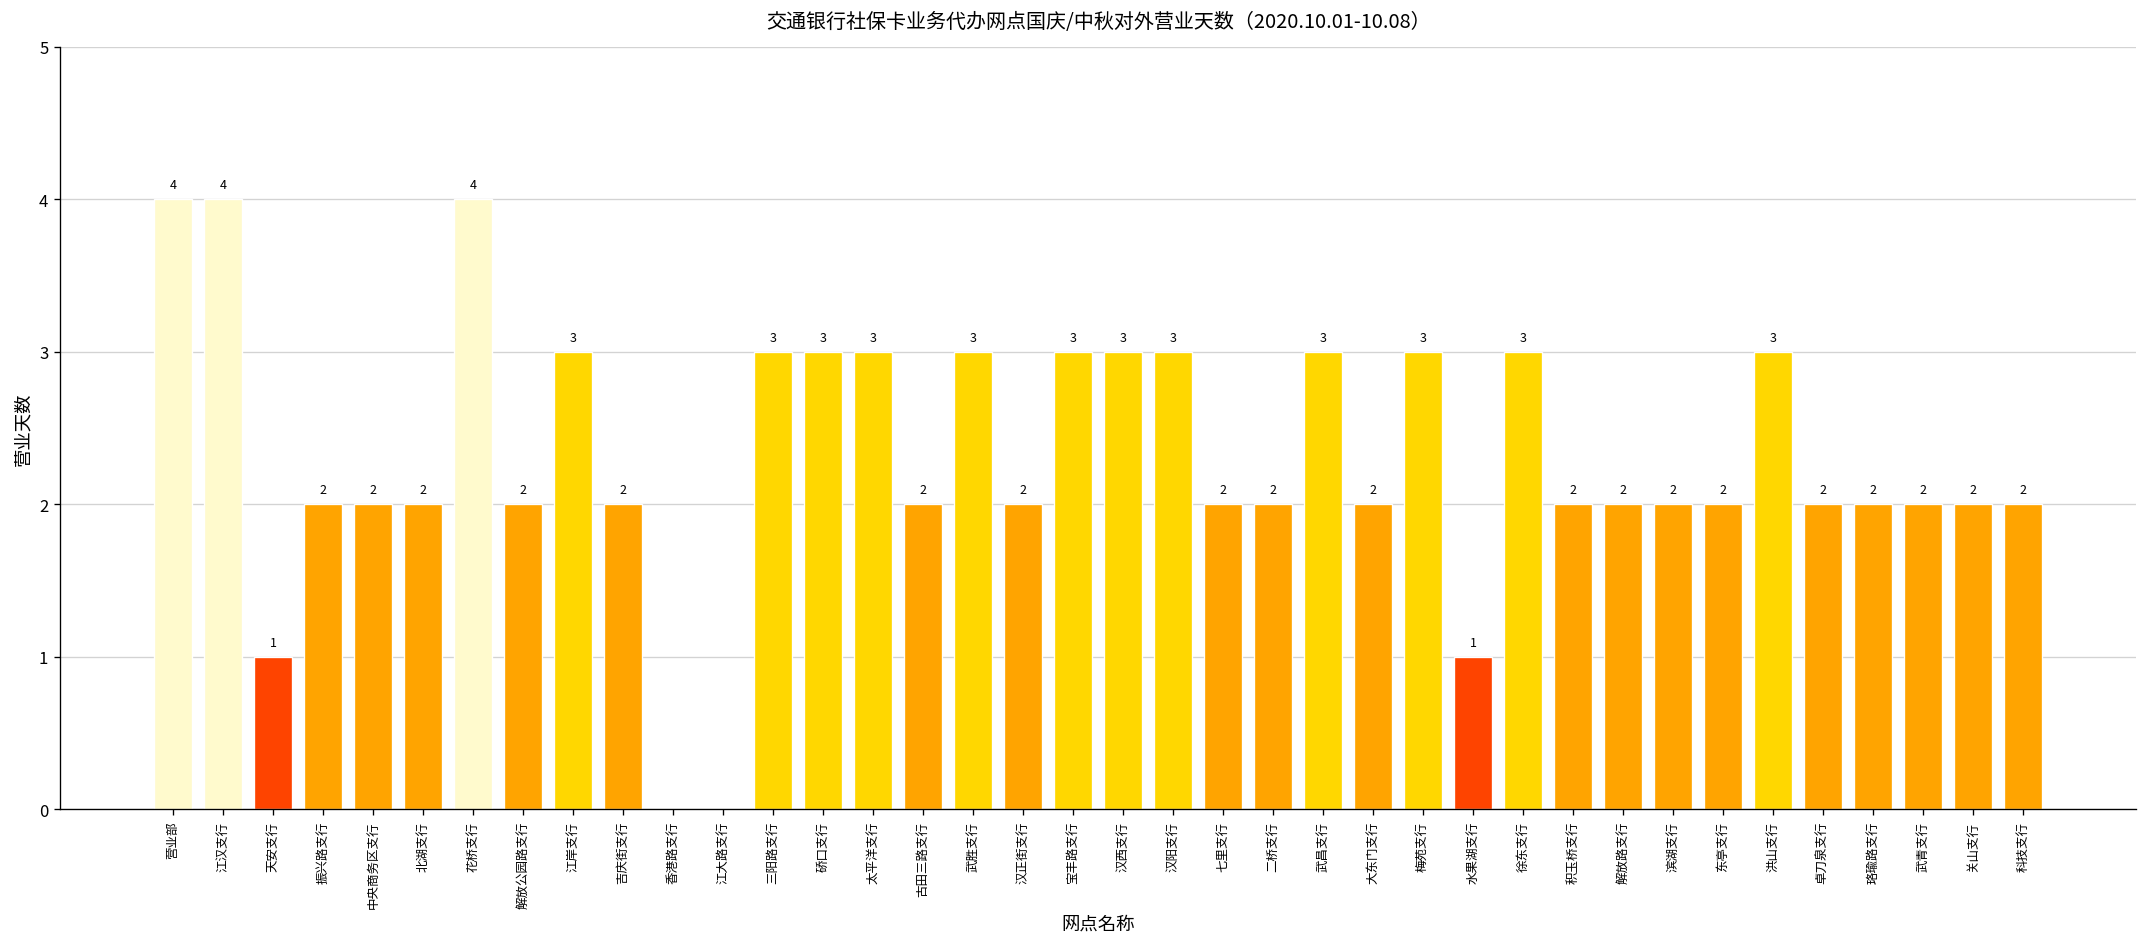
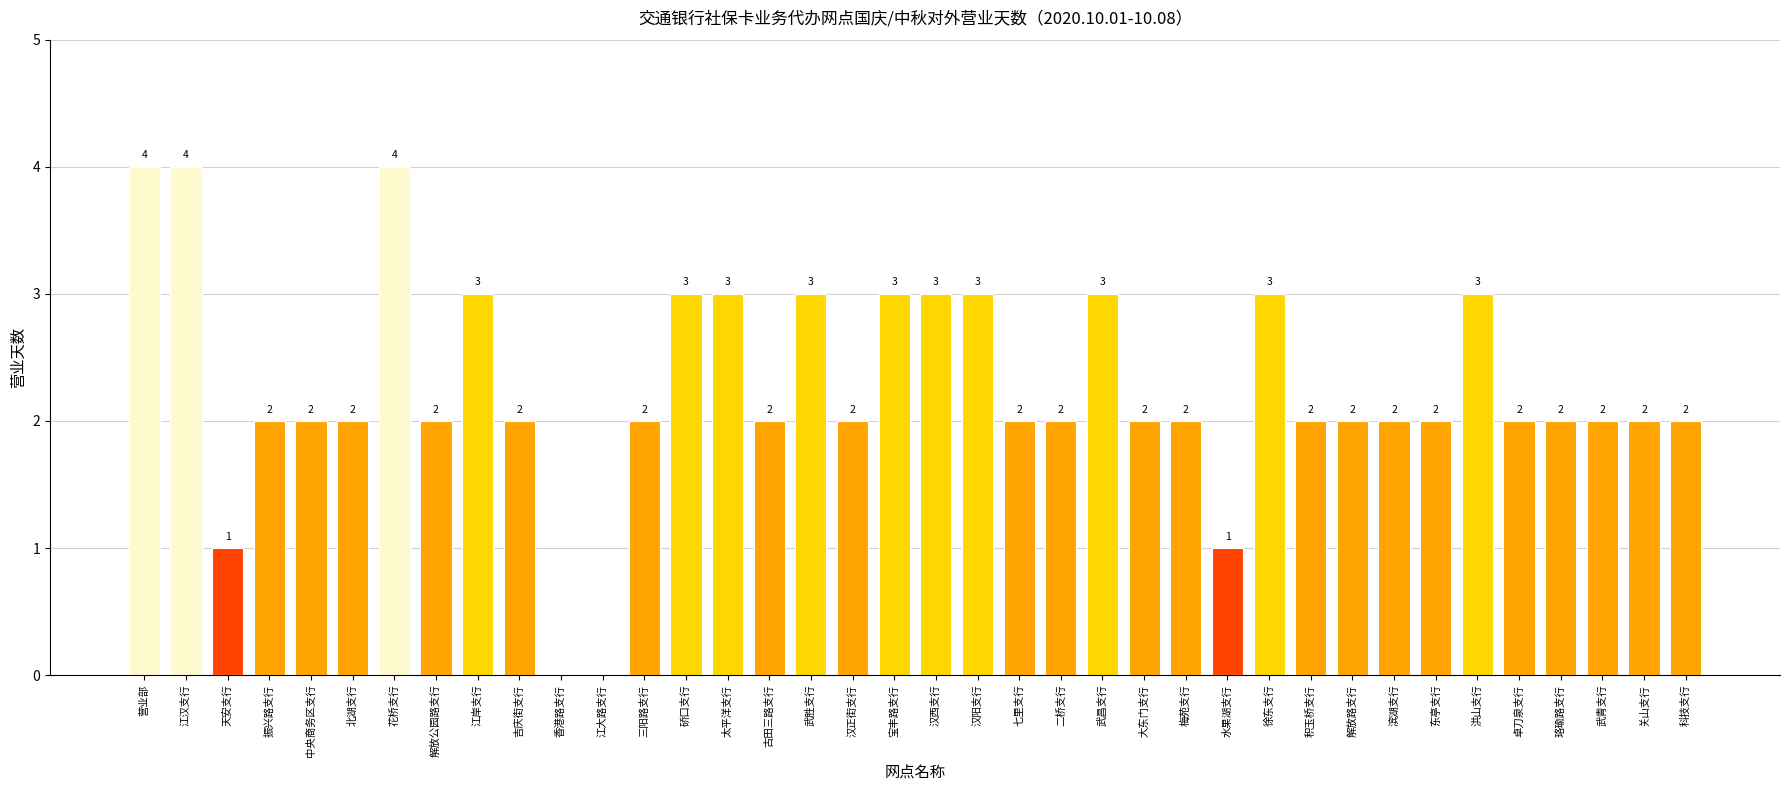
三阳路支行: 3 -> 2
梅苑支行: 3 -> 2
